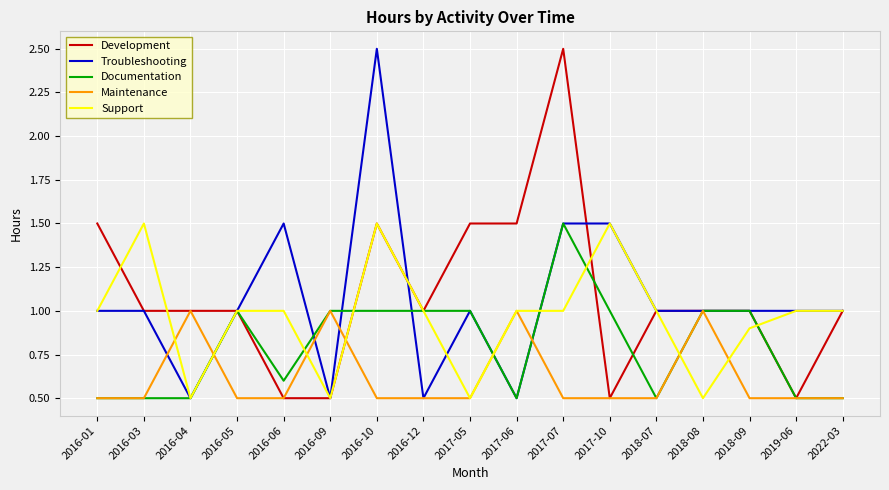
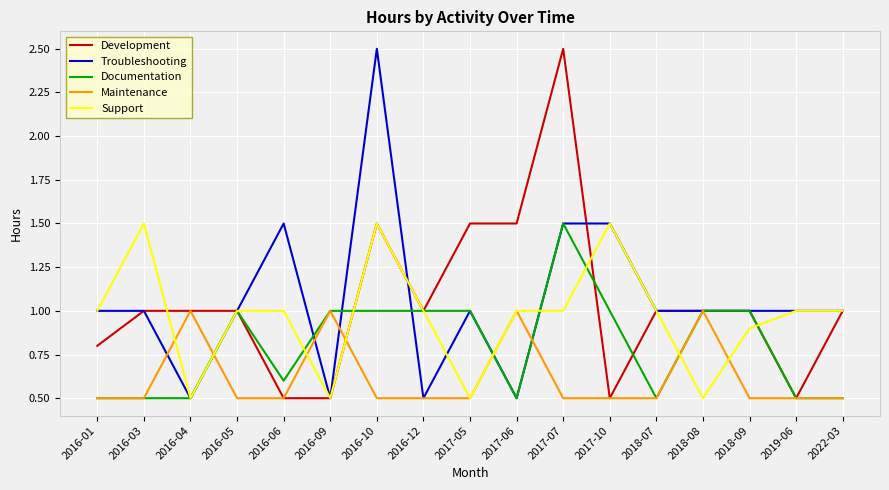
Development, 2016-01: 1.5 -> 0.8
